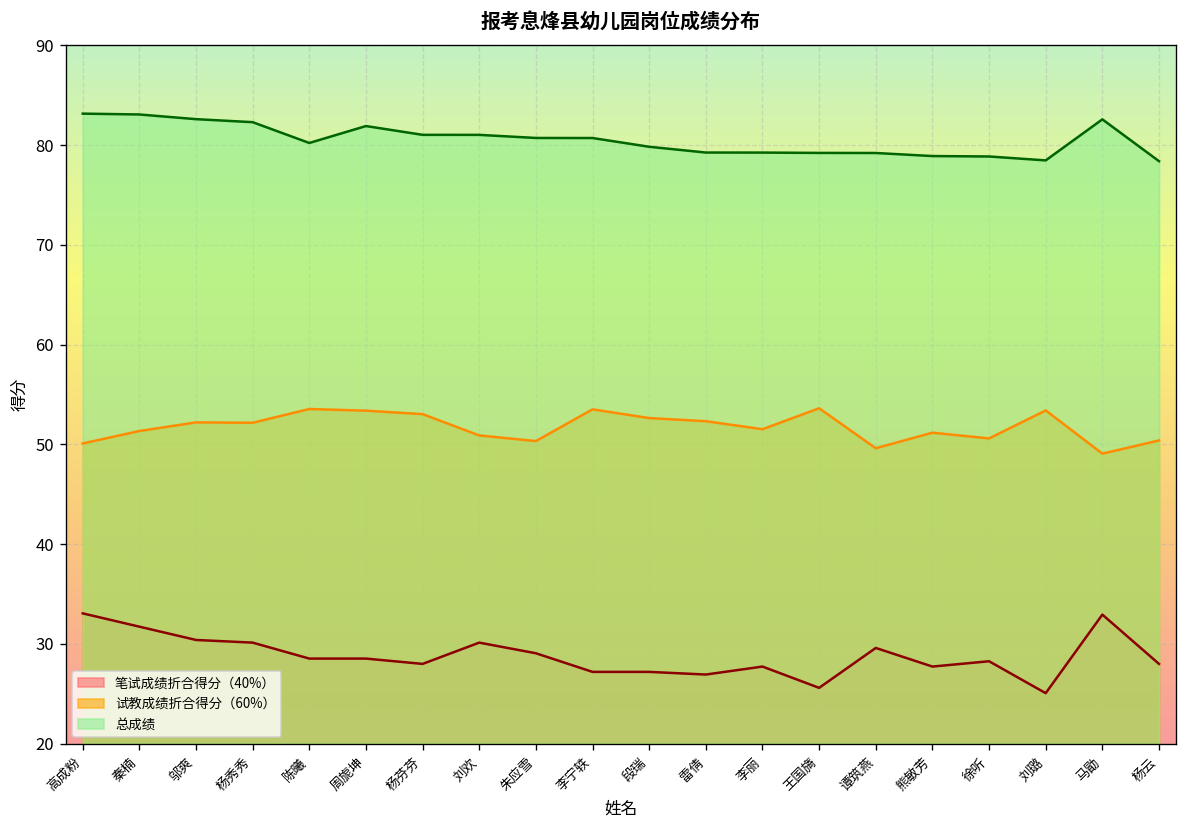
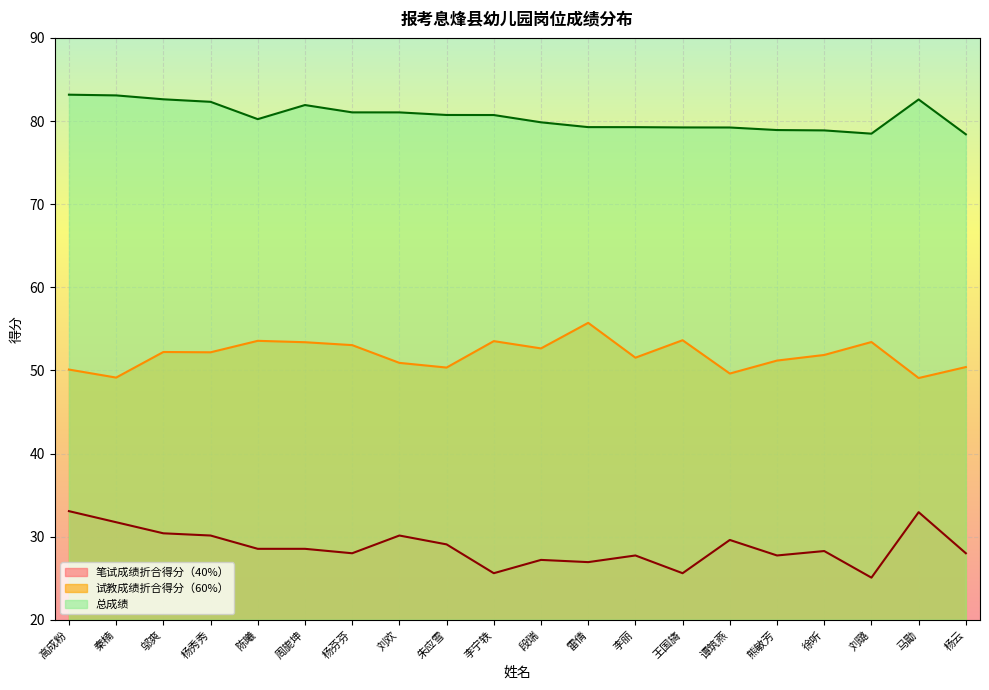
试教成绩折合得分（60%）, 秦楠: 51 -> 49
笔试成绩折合得分（40%）, 李宁轶: 27 -> 26
试教成绩折合得分（60%）, 雷倩: 52 -> 56
试教成绩折合得分（60%）, 徐听: 51 -> 52
